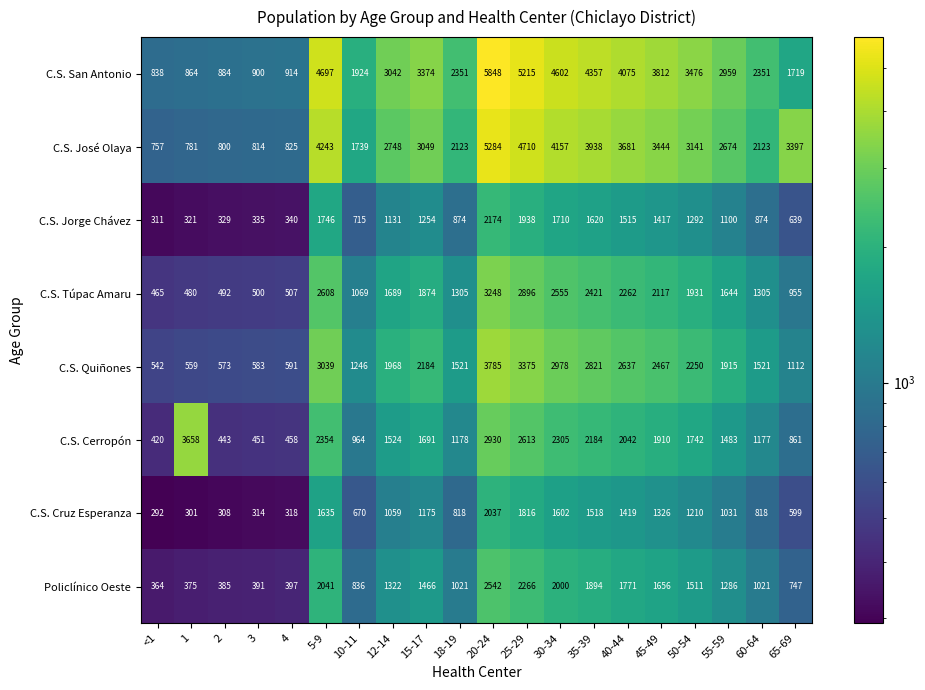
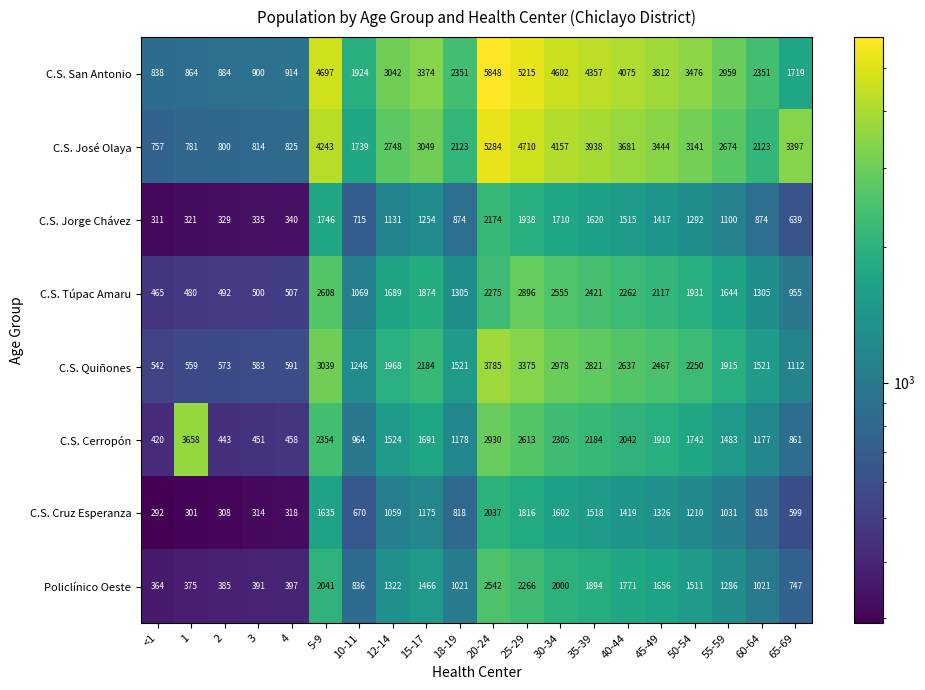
C.S. Túpac Amaru, 20-24: 3248 -> 2275
